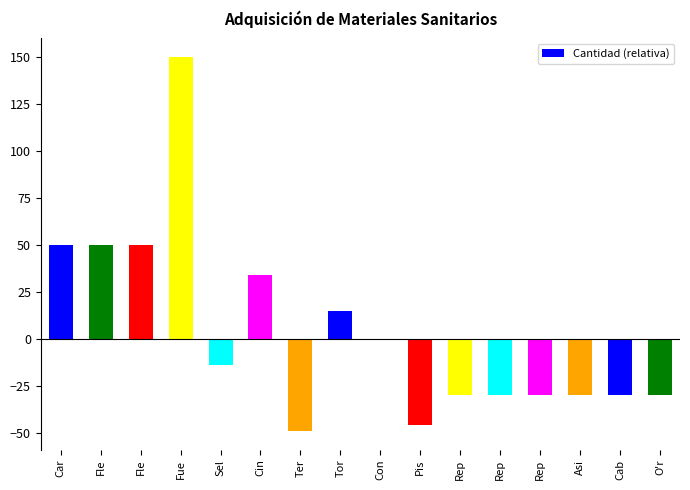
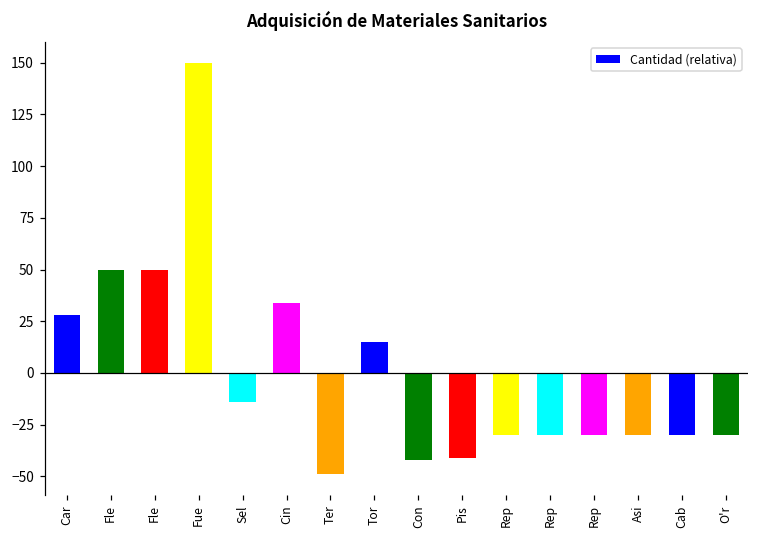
Car: 50 -> 28
Con: 0 -> -42
Pis: -46 -> -41
